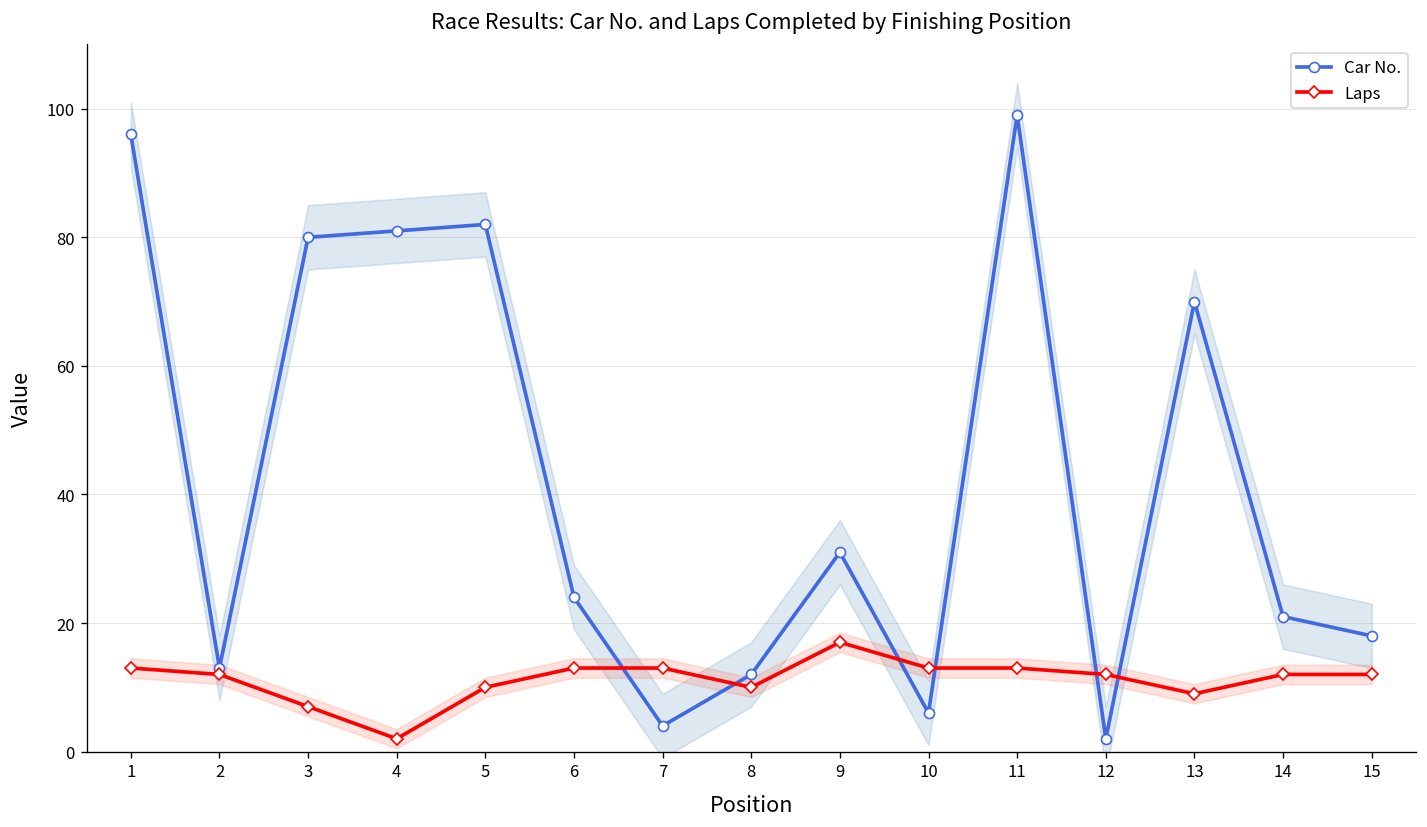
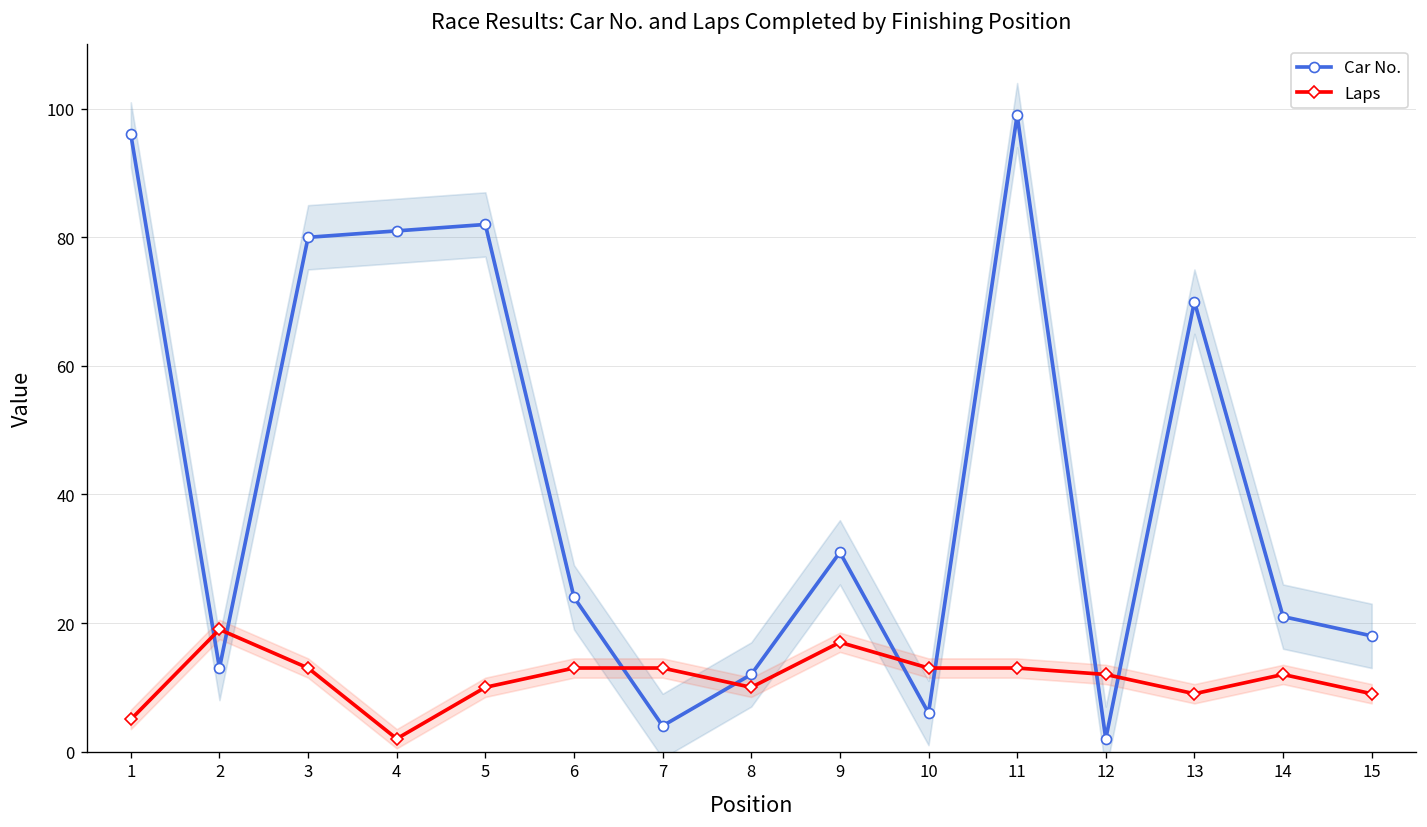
Laps, 1: 13 -> 5
Laps, 2: 12 -> 19
Laps, 3: 7 -> 13
Laps, 15: 12 -> 9
